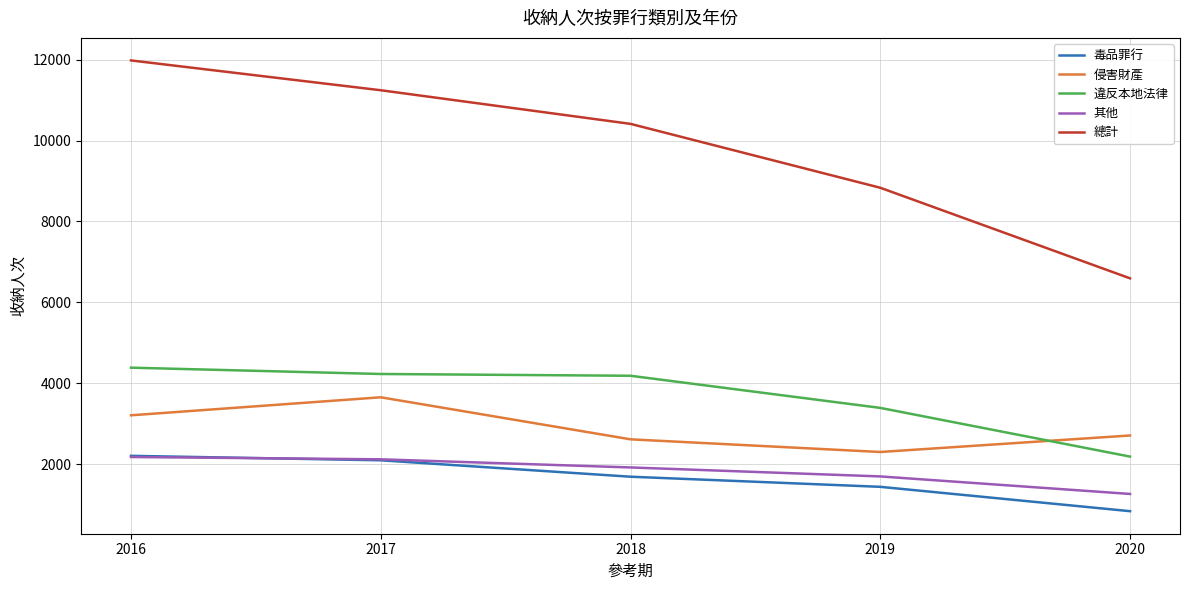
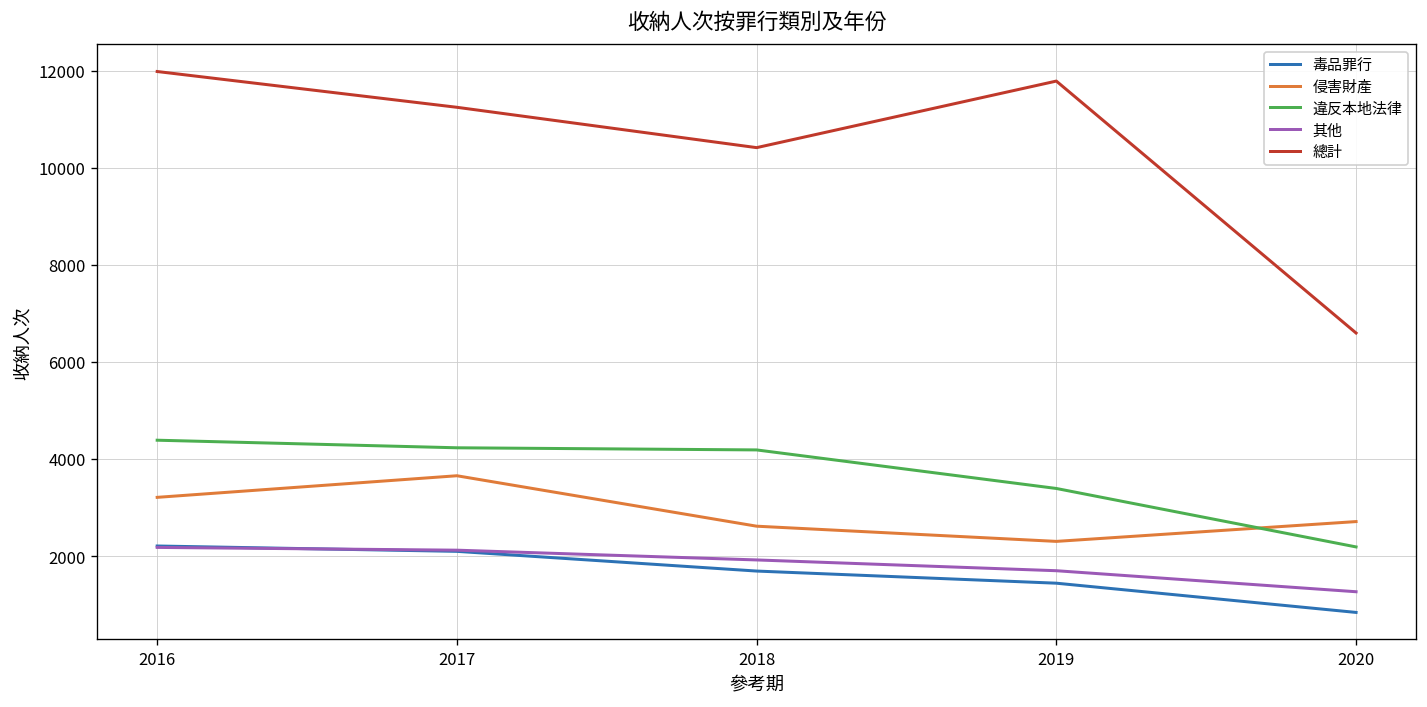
總計, 2019: 8800 -> 11800
